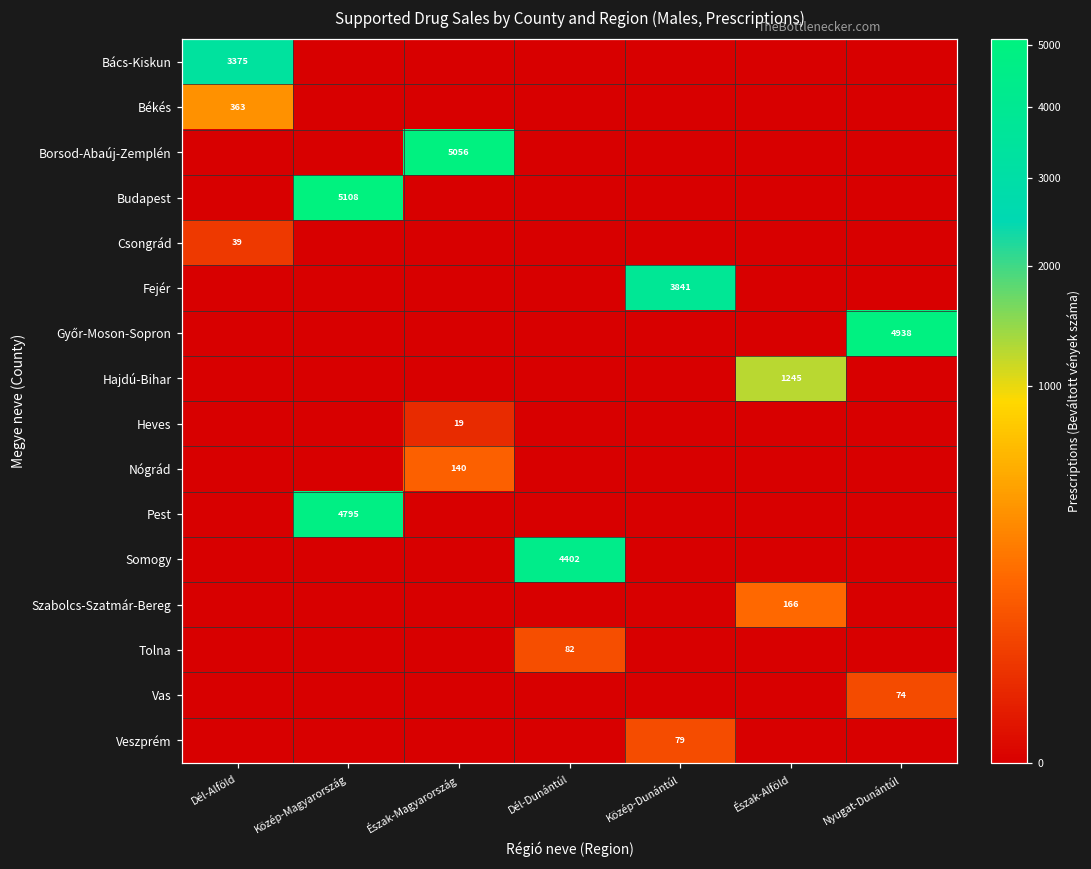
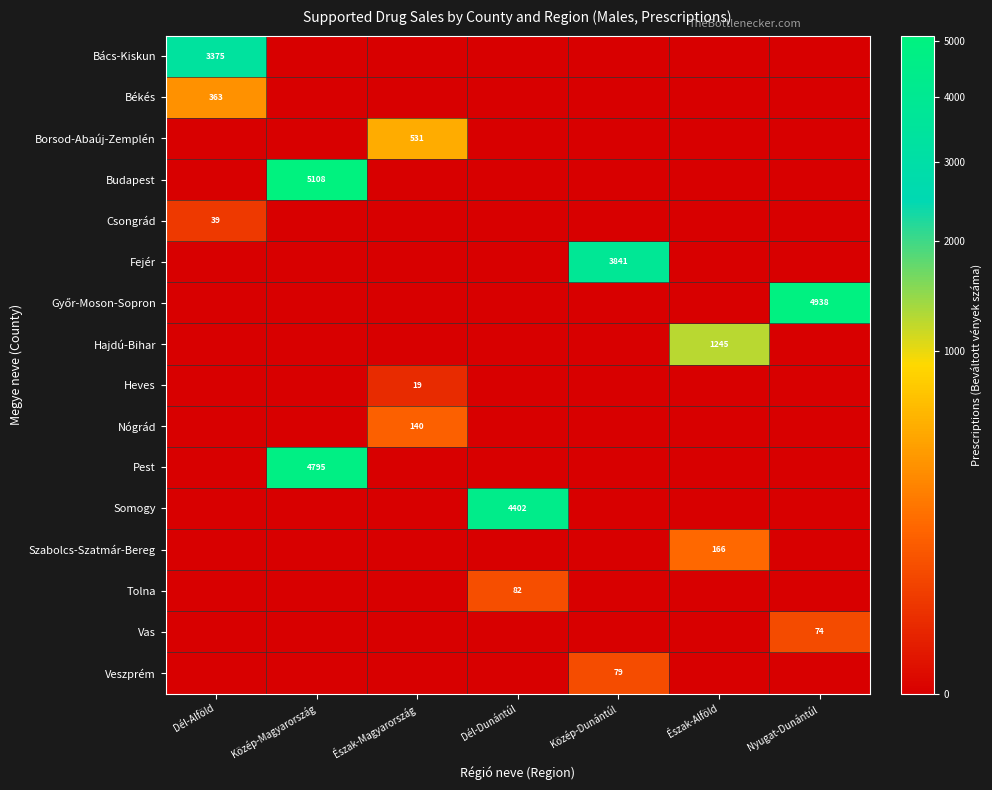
Borsod-Abaúj-Zemplén, Észak-Magyarország: 5056 -> 531
